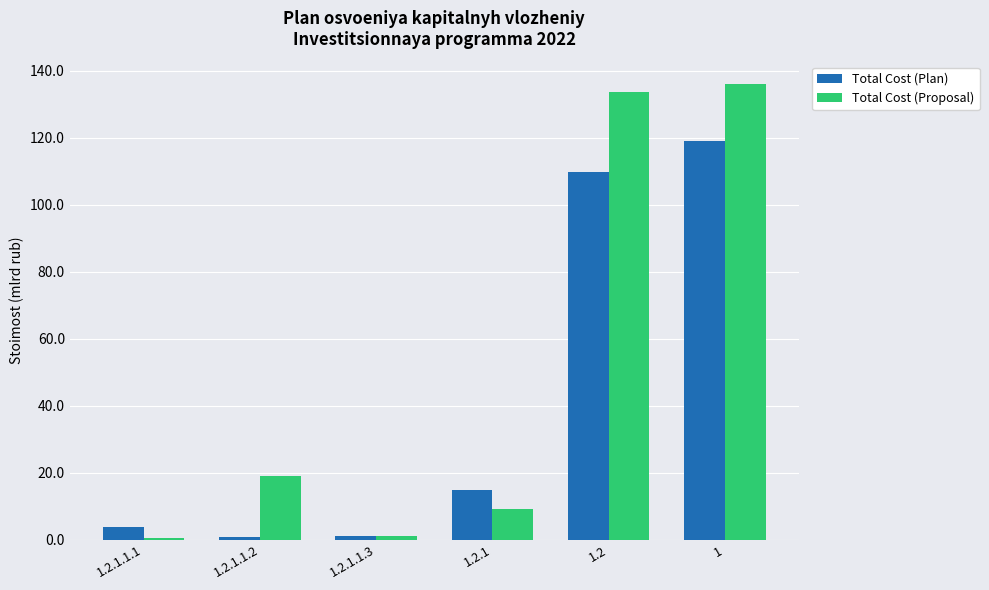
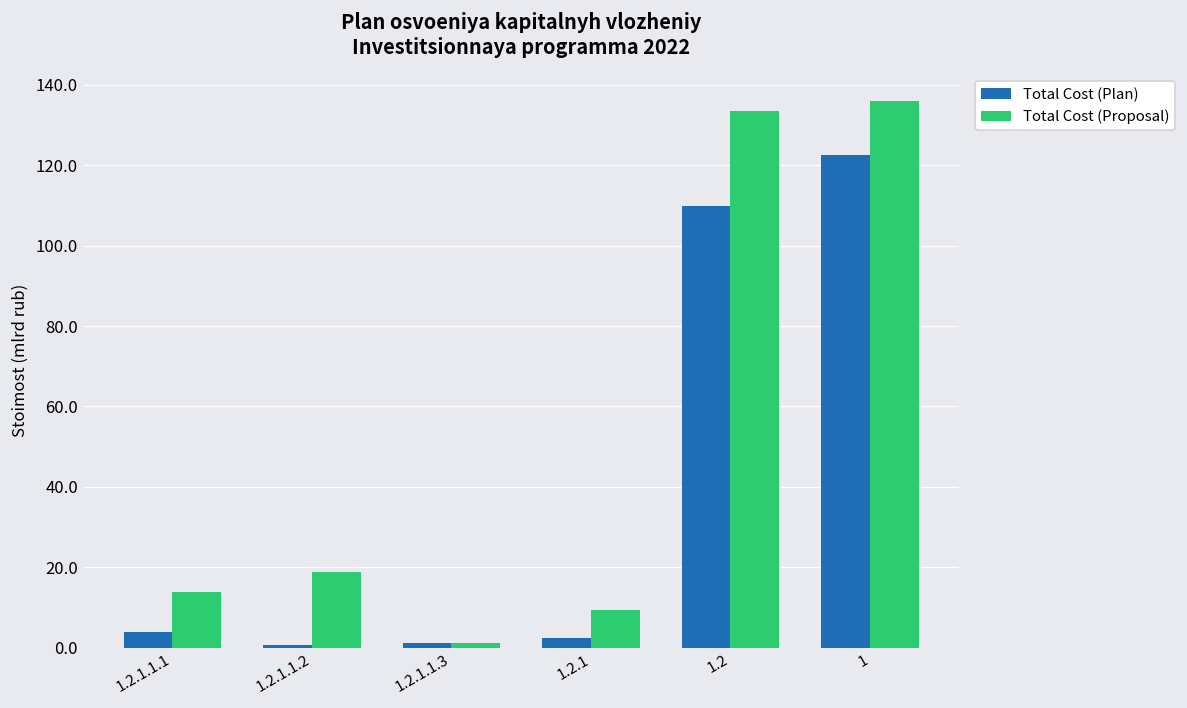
Total Cost (Proposal), 1.2.1.1.1: 1 -> 14
Total Cost (Plan), 1.2.1: 15 -> 2
Total Cost (Plan), 1: 119 -> 123
